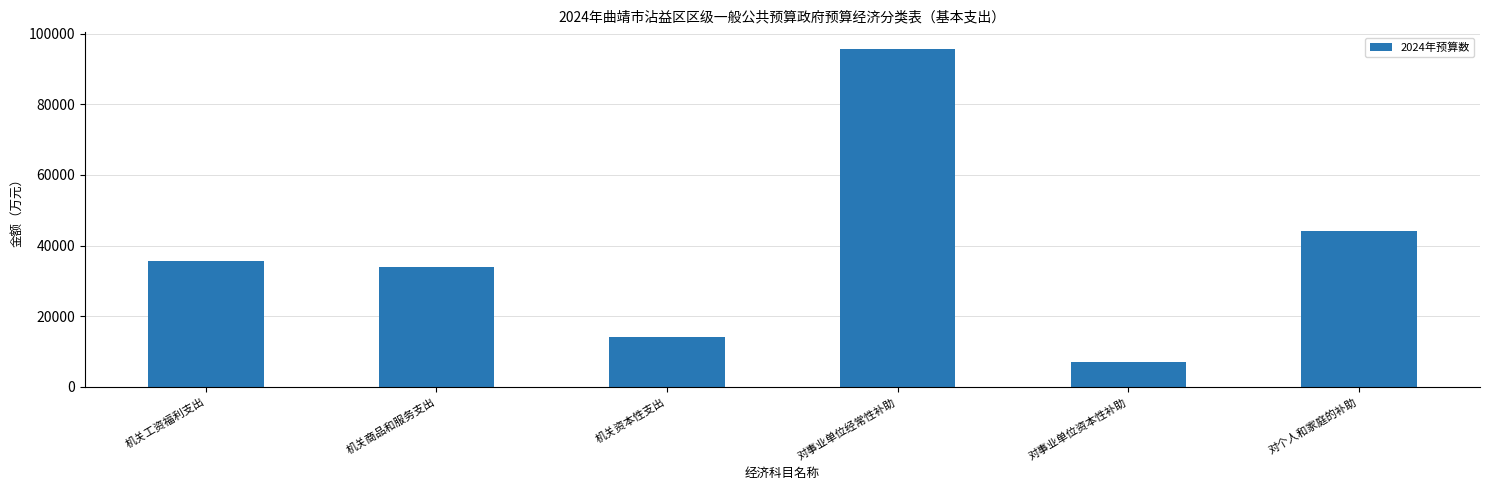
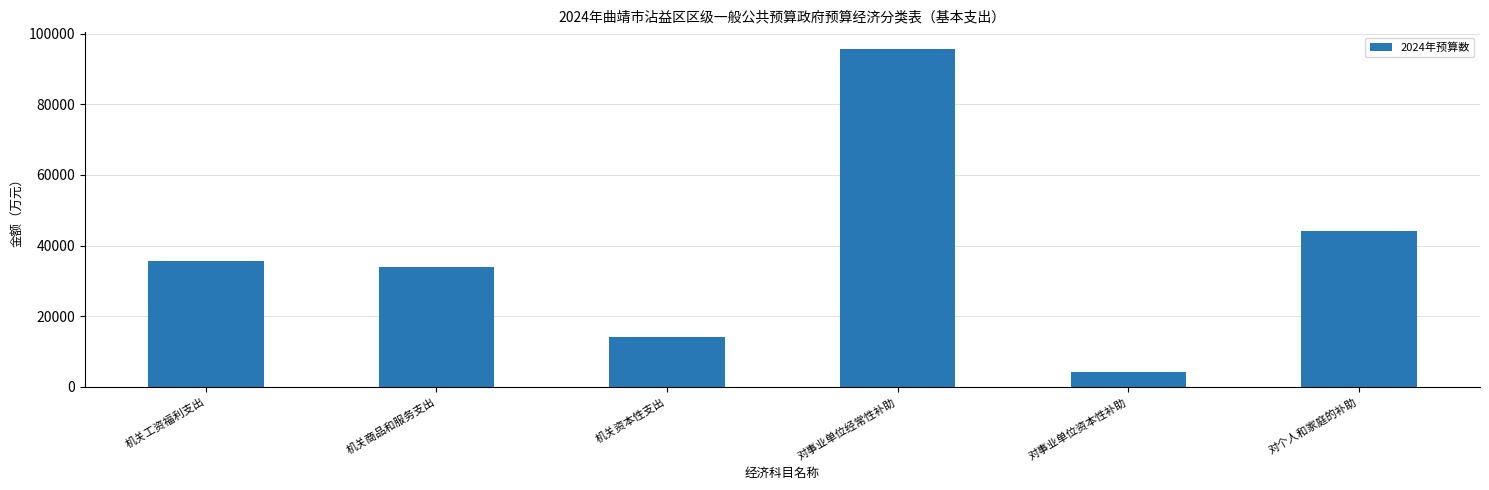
对事业单位资本性补助: 7000 -> 4000
